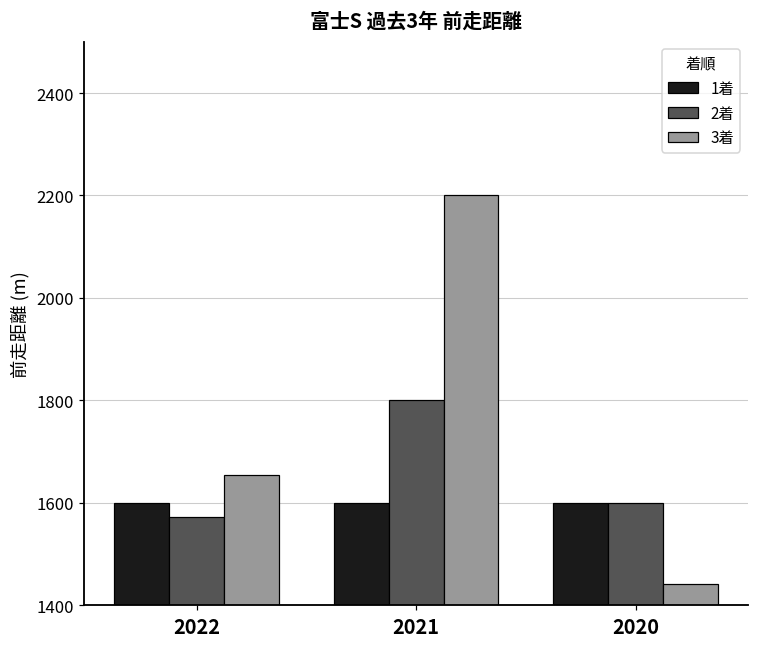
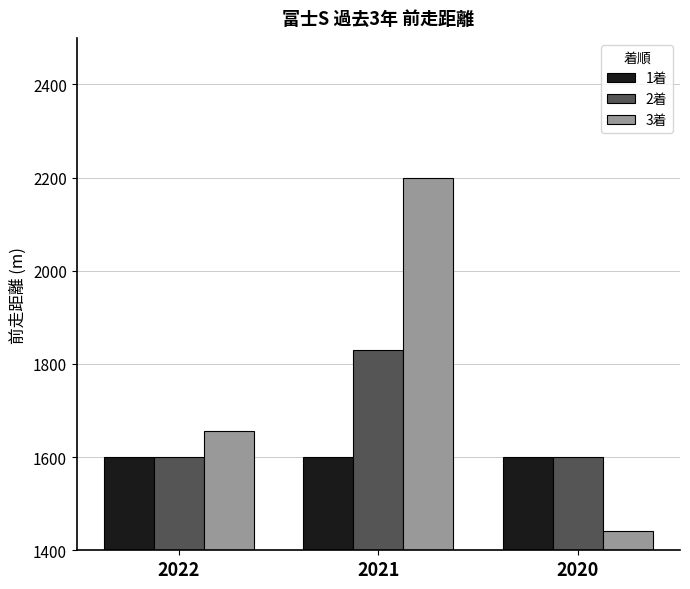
2着, 2022: 1570 -> 1600
2着, 2021: 1800 -> 1830
